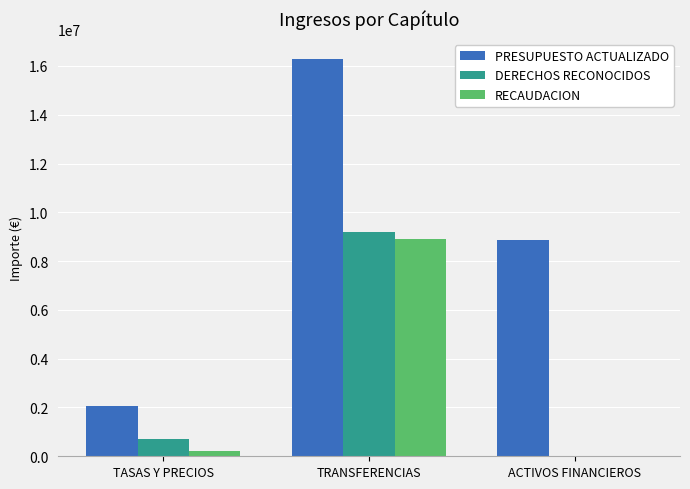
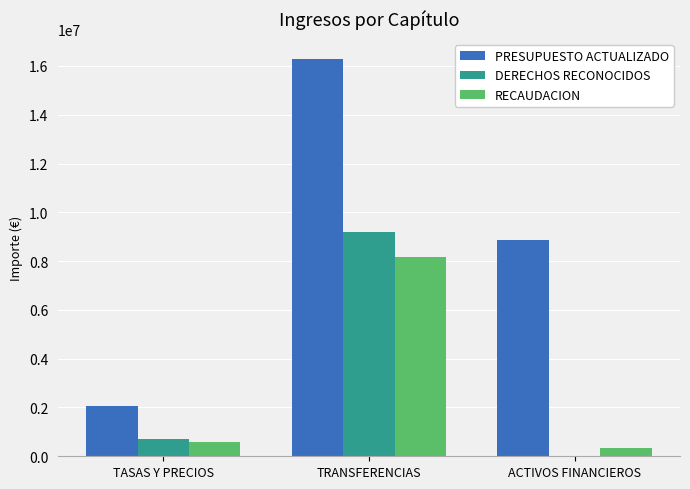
RECAUDACION, TASAS Y PRECIOS: 200000 -> 600000
RECAUDACION, TRANSFERENCIAS: 8900000 -> 8100000
RECAUDACION, ACTIVOS FINANCIEROS: 0 -> 300000
